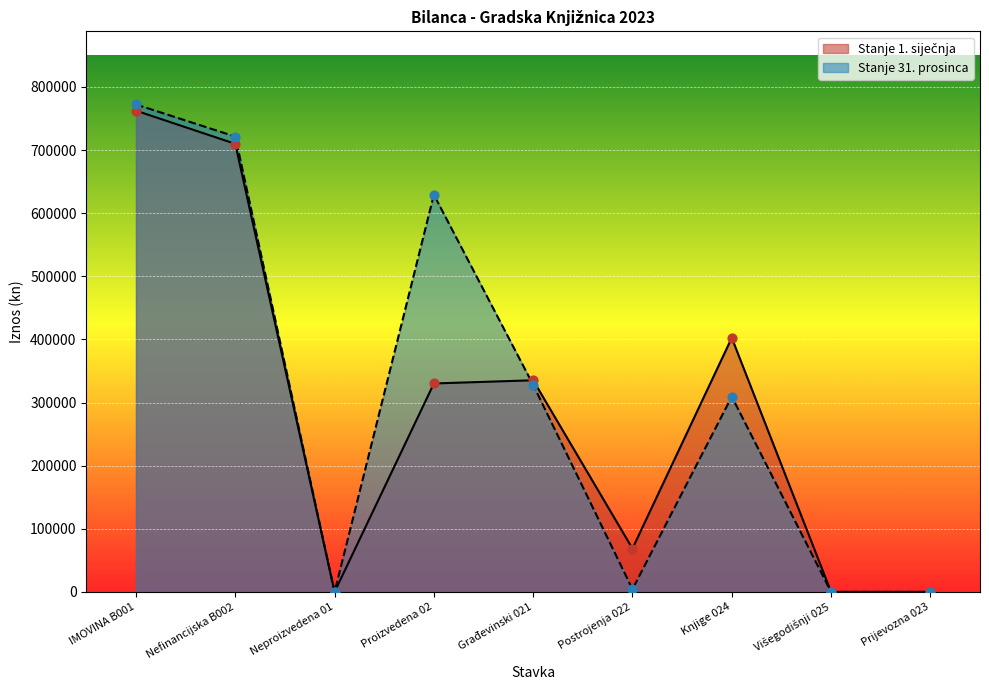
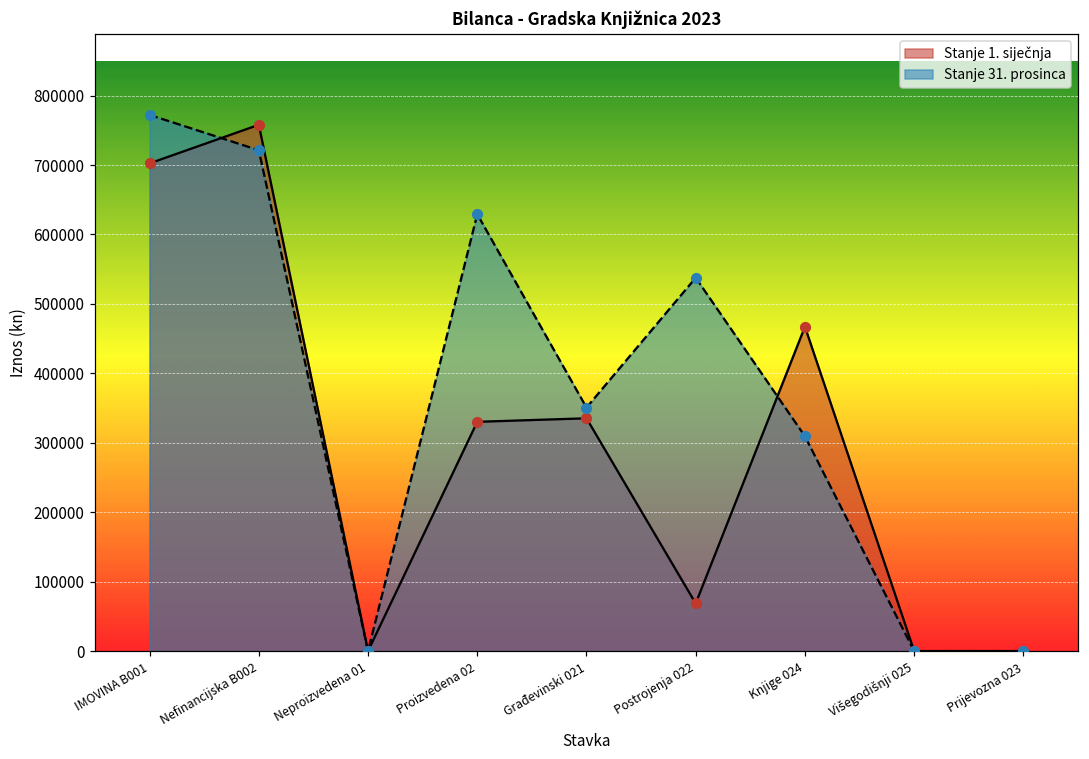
Stanje 1. siječnja, IMOVINA B001: 760000 -> 700000
Stanje 1. siječnja, Nefinancijska B002: 710000 -> 760000
Stanje 31. prosinca, Građevinski 021: 330000 -> 350000
Stanje 31. prosinca, Postrojenja 022: 0 -> 540000
Stanje 1. siječnja, Knjige 024: 400000 -> 470000
